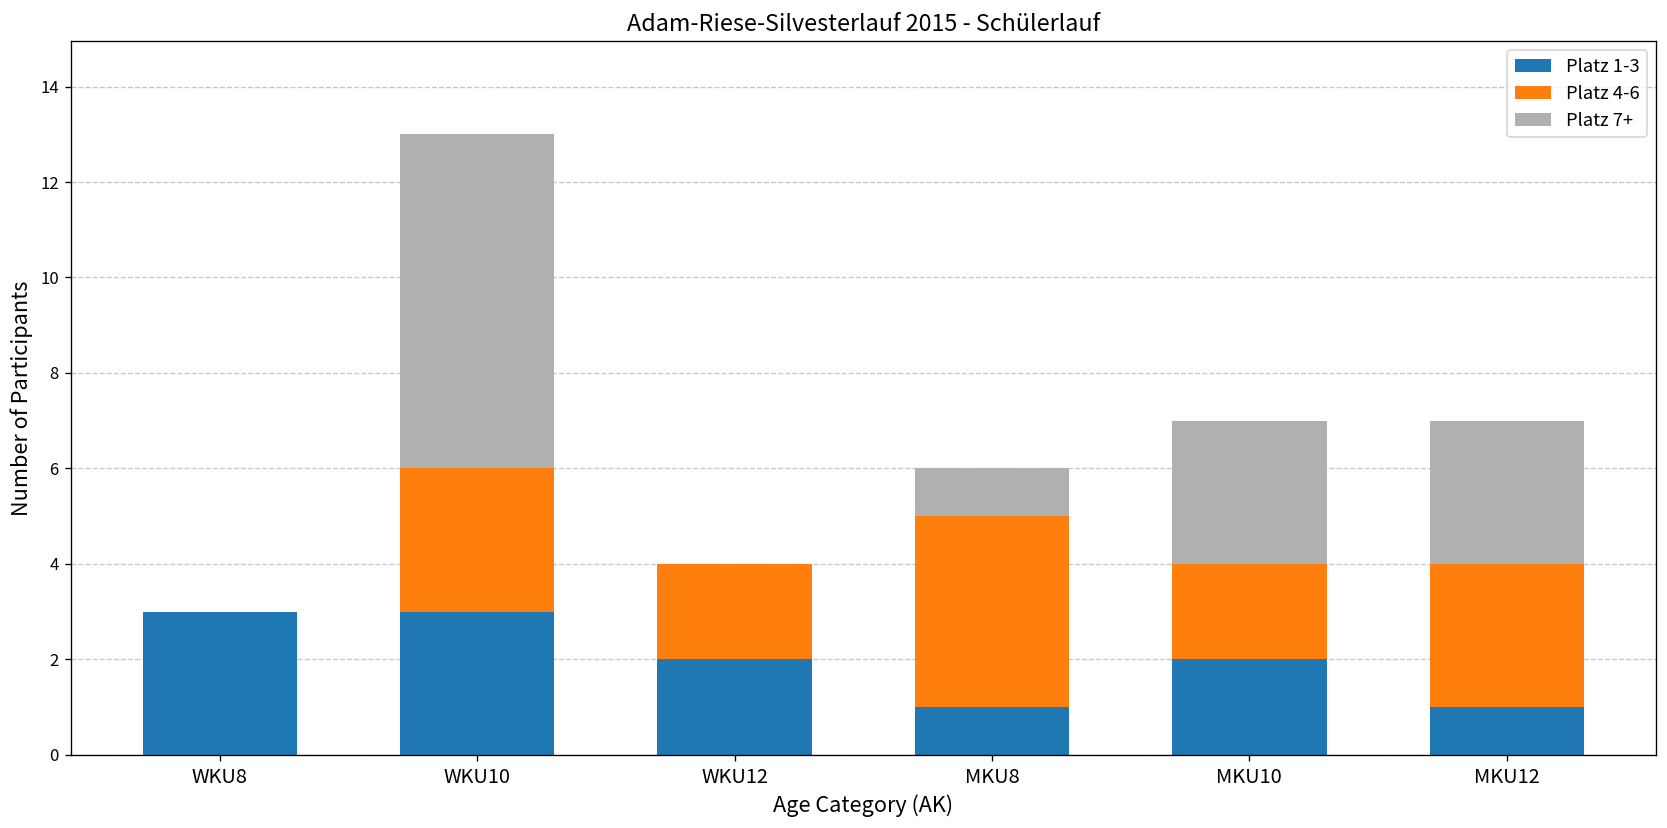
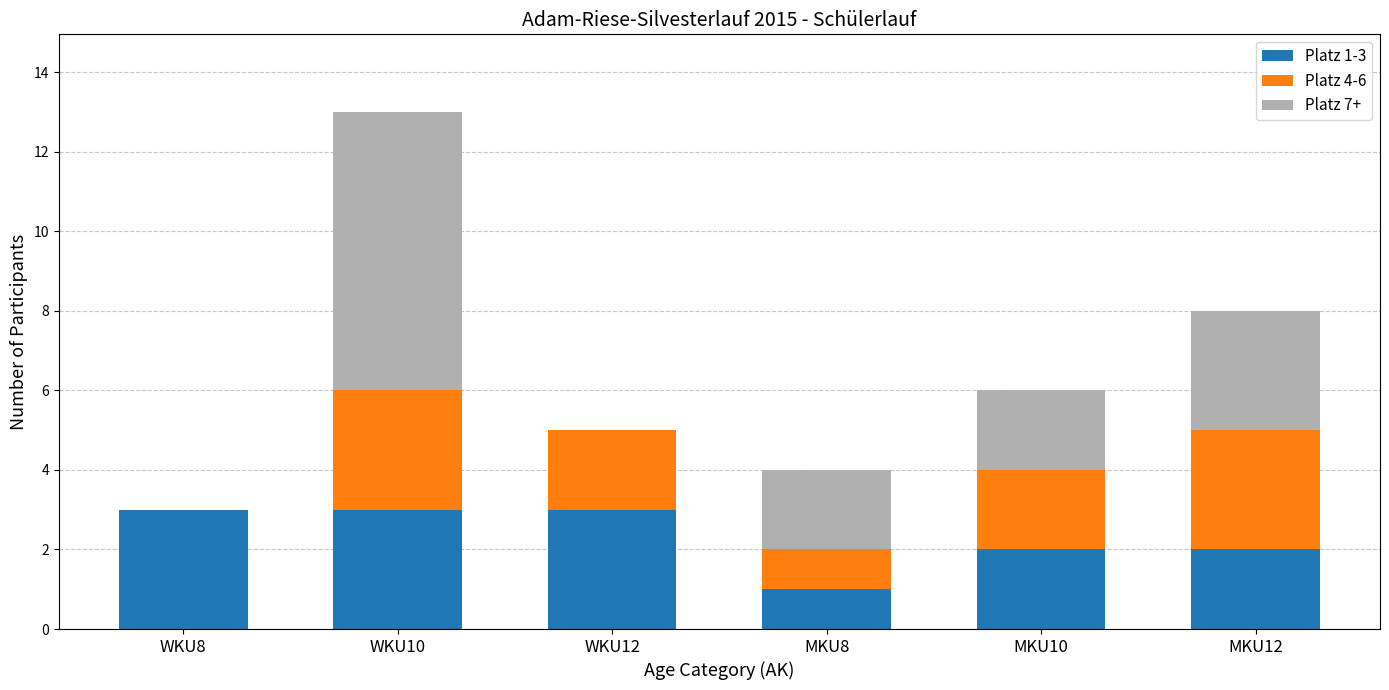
Platz 1-3, WKU12: 2 -> 3
Platz 4-6, MKU8: 4 -> 1
Platz 7+, MKU8: 1 -> 2
Platz 7+, MKU10: 3 -> 2
Platz 1-3, MKU12: 1 -> 2
